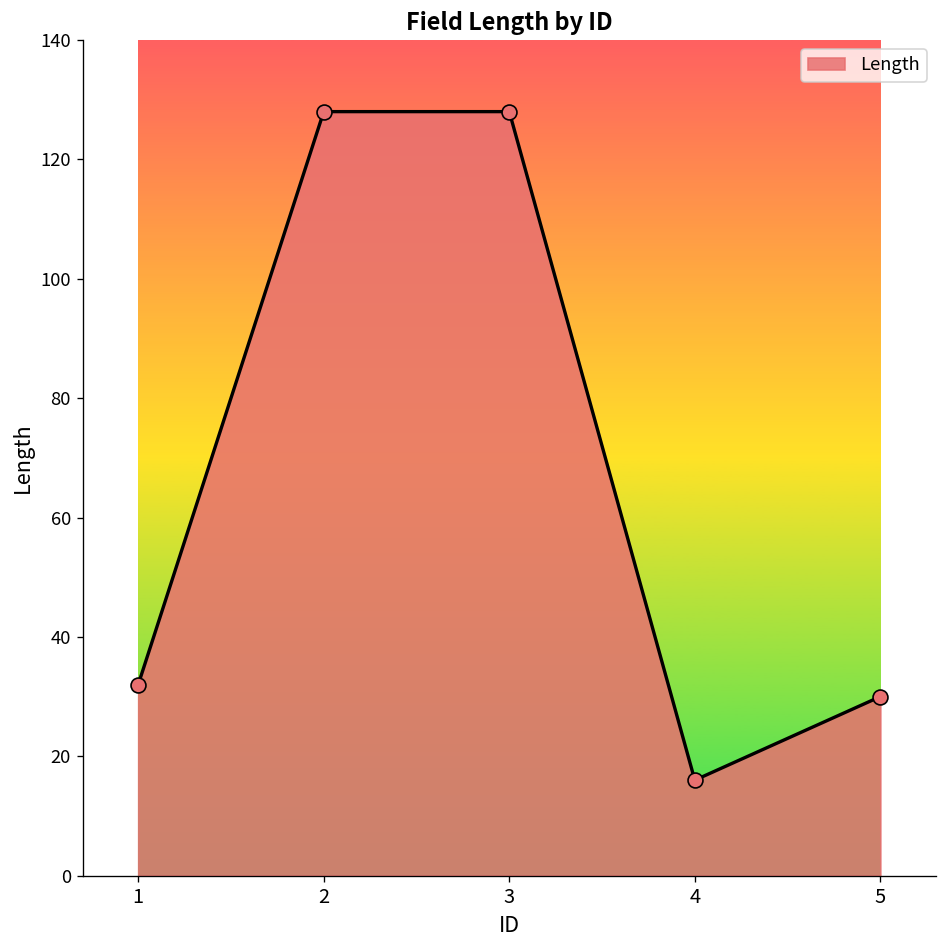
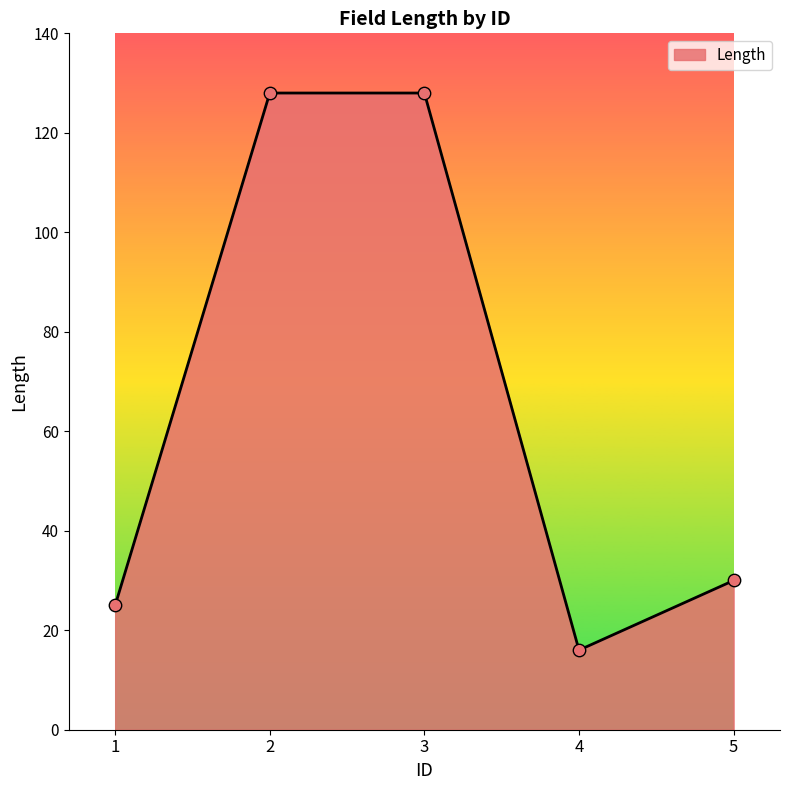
1: 32 -> 25
